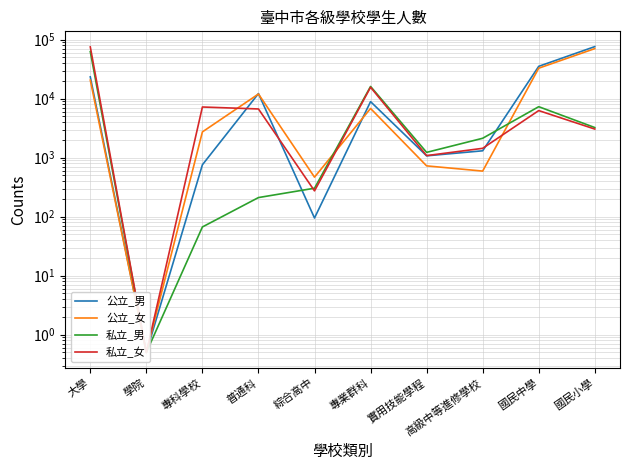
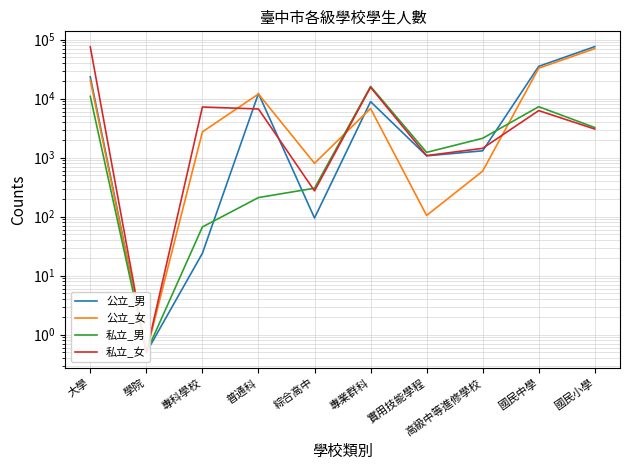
私立_男, 大學: 60000 -> 11000
公立_男, 專科學校: 800 -> 24
公立_女, 綜合高中: 500 -> 800
公立_女, 實用技能學程: 700 -> 110
